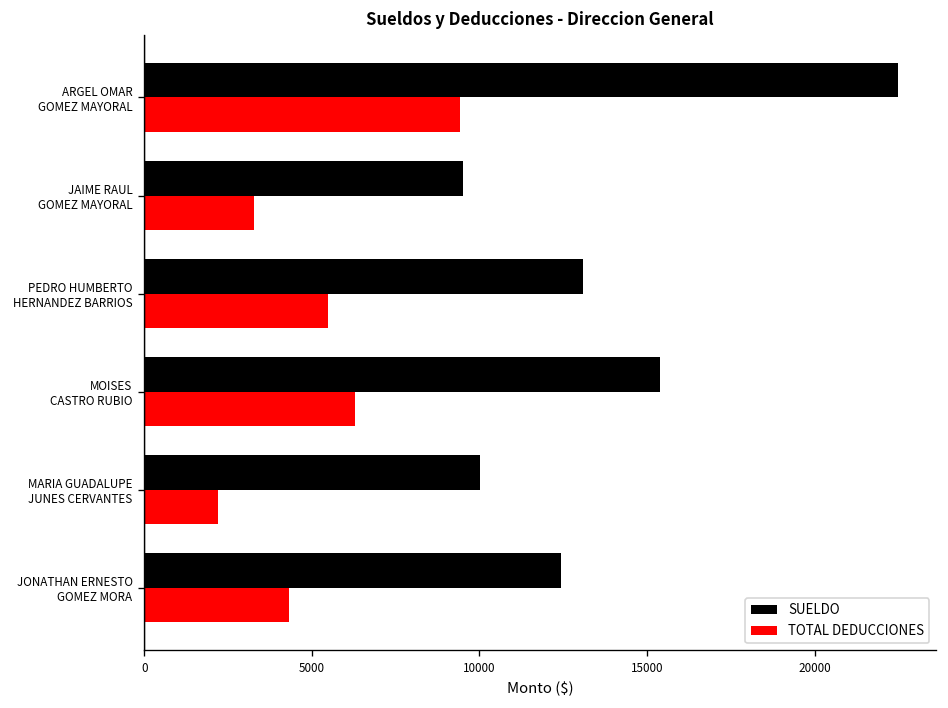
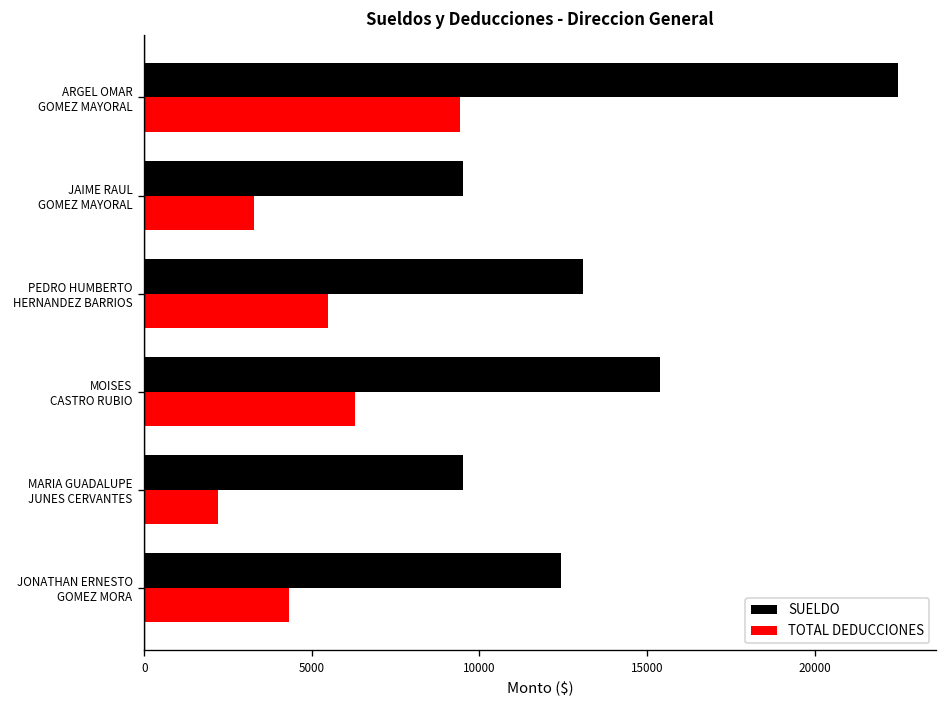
SUELDO, MARIA GUADALUPE JUNES CERVANTES: 10000 -> 9500
